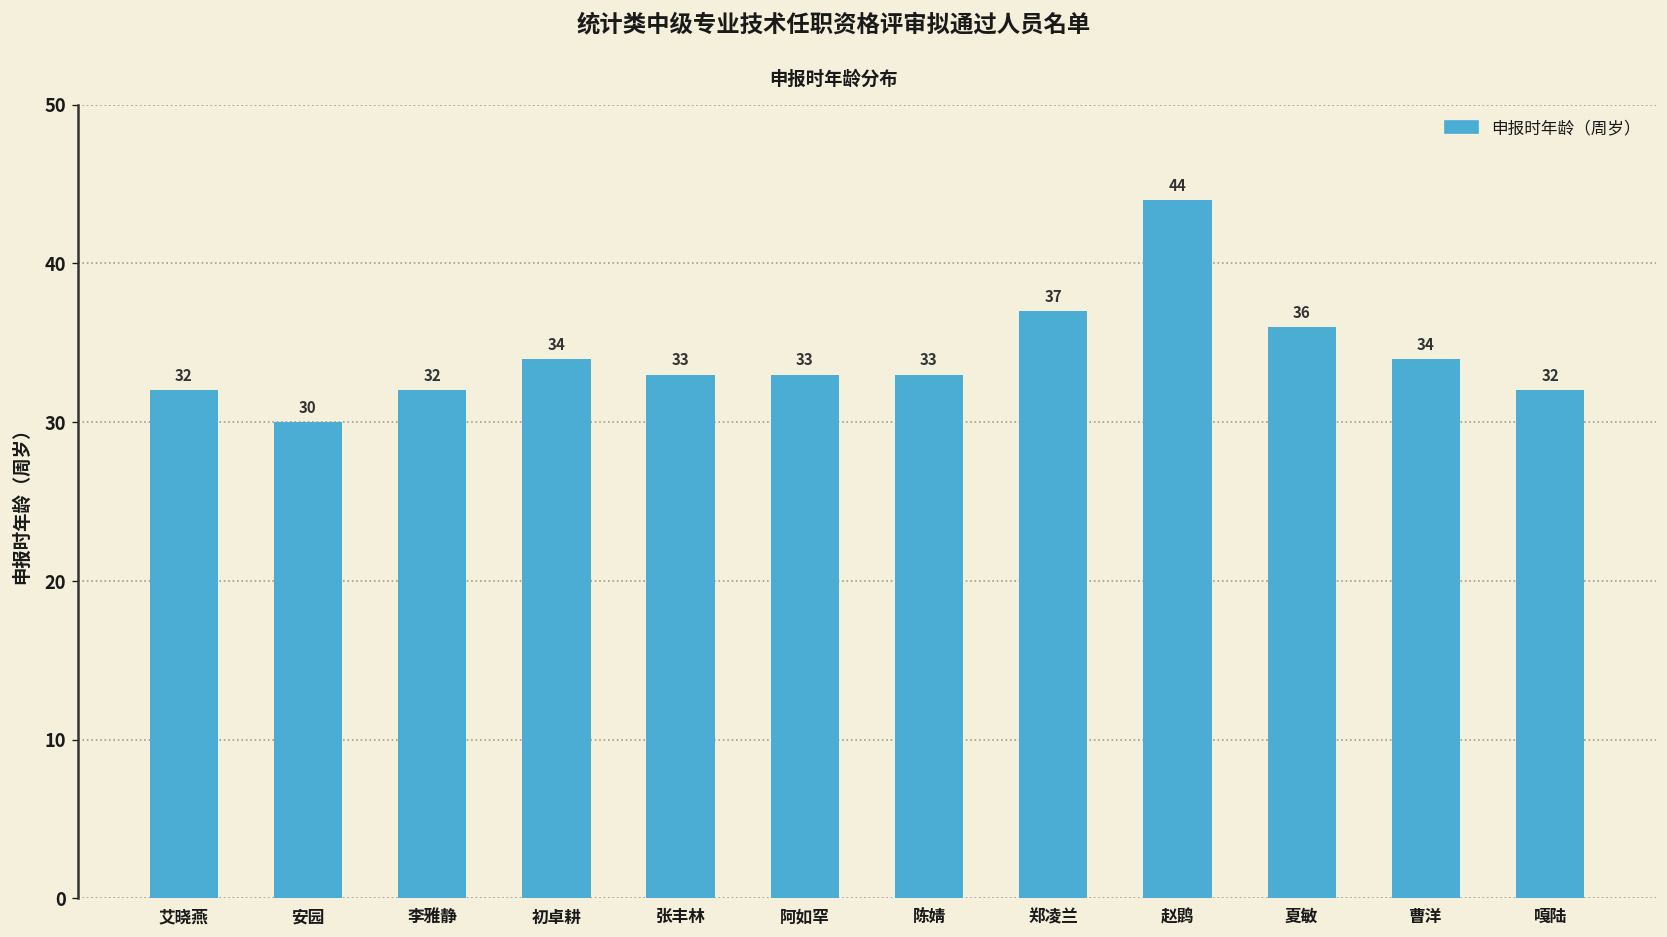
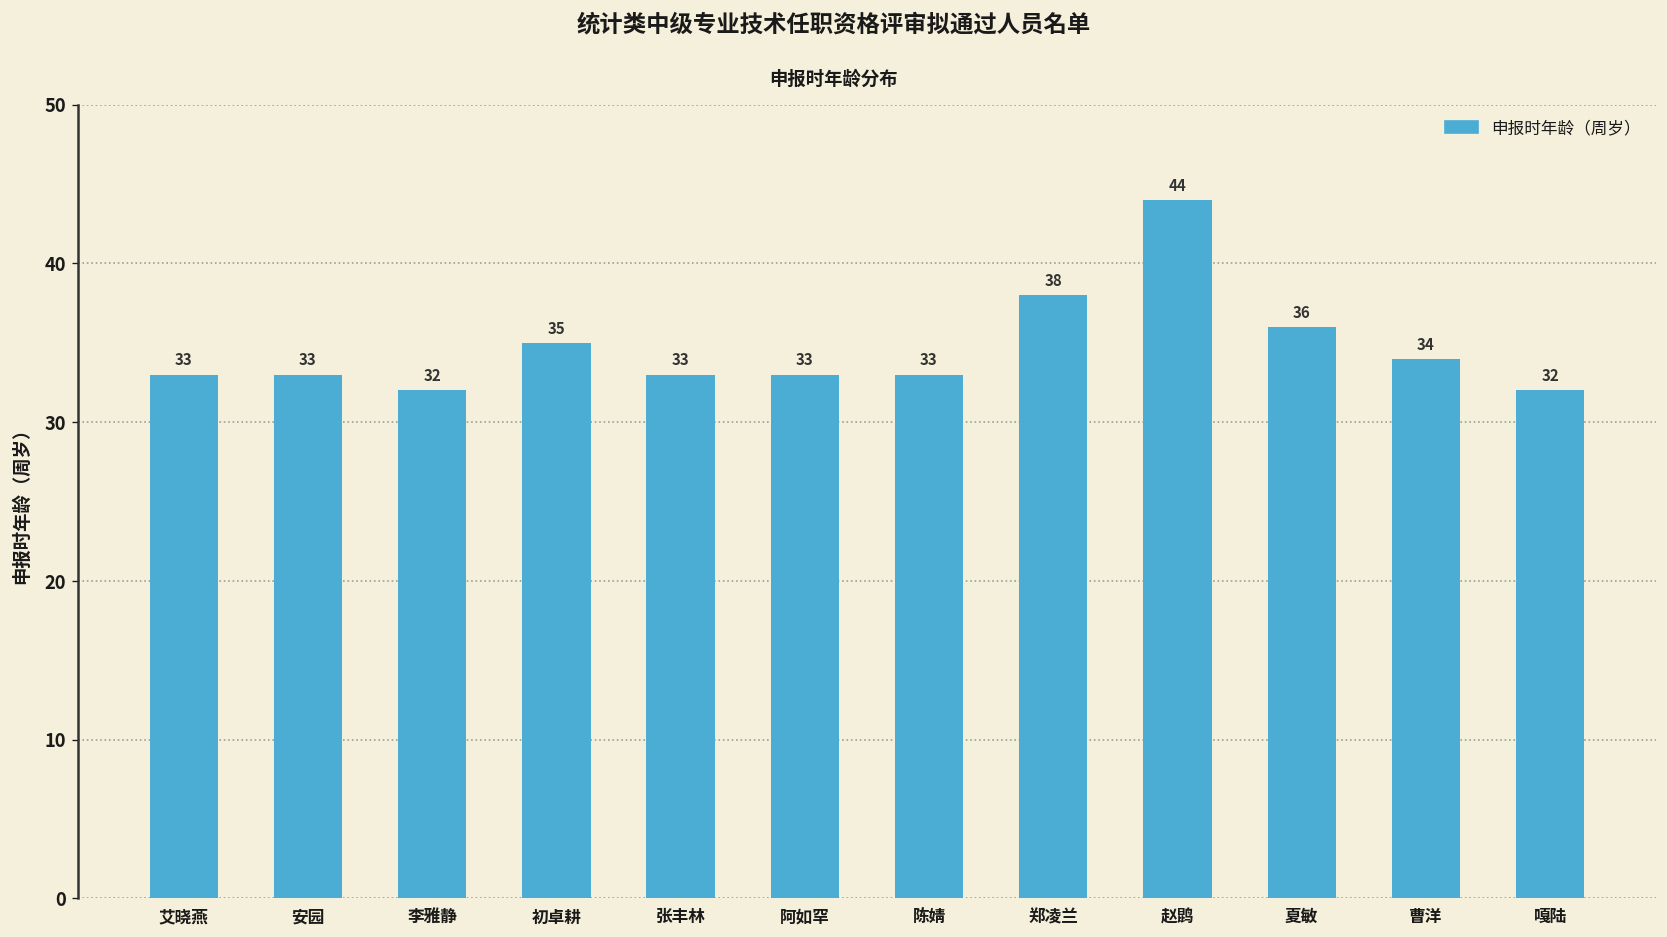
艾晓燕: 32 -> 33
安园: 30 -> 33
初卓耕: 34 -> 35
郑凌兰: 37 -> 38
